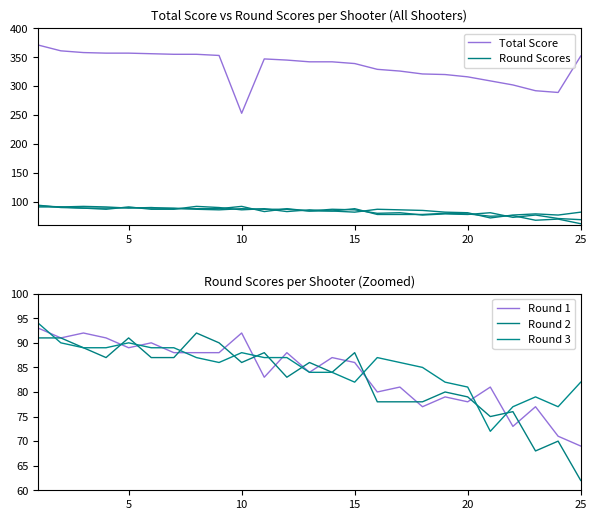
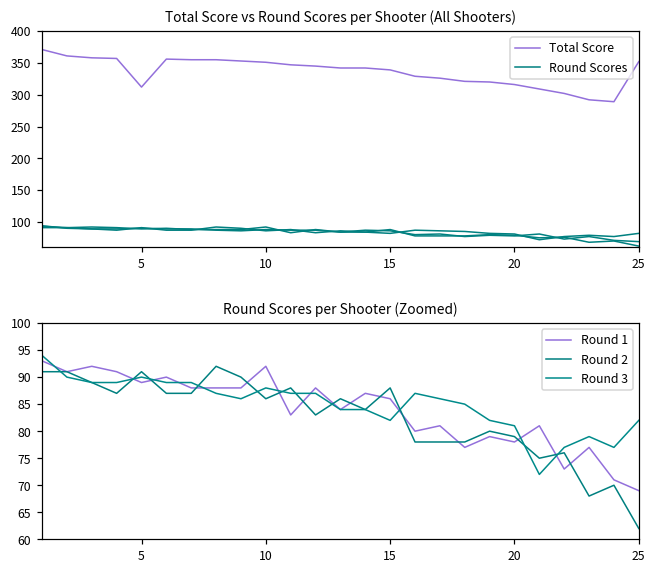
Total Score vs Round Scores per Shooter (All Shooters), Total Score, 5: 360 -> 310
Total Score vs Round Scores per Shooter (All Shooters), Total Score, 10: 250 -> 350
